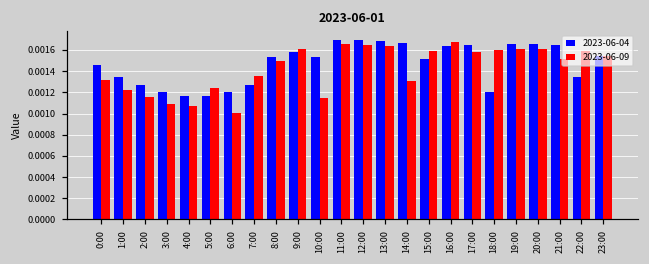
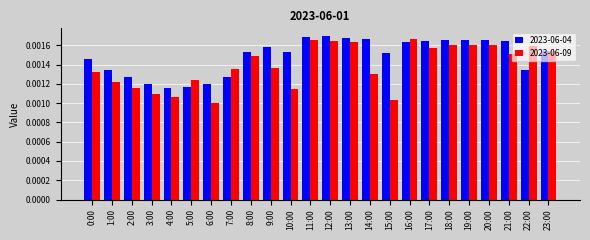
2023-06-09, 9:00: 0.0016 -> 0.0014
2023-06-09, 15:00: 0.0016 -> 0.0010
2023-06-04, 18:00: 0.0012 -> 0.0017
